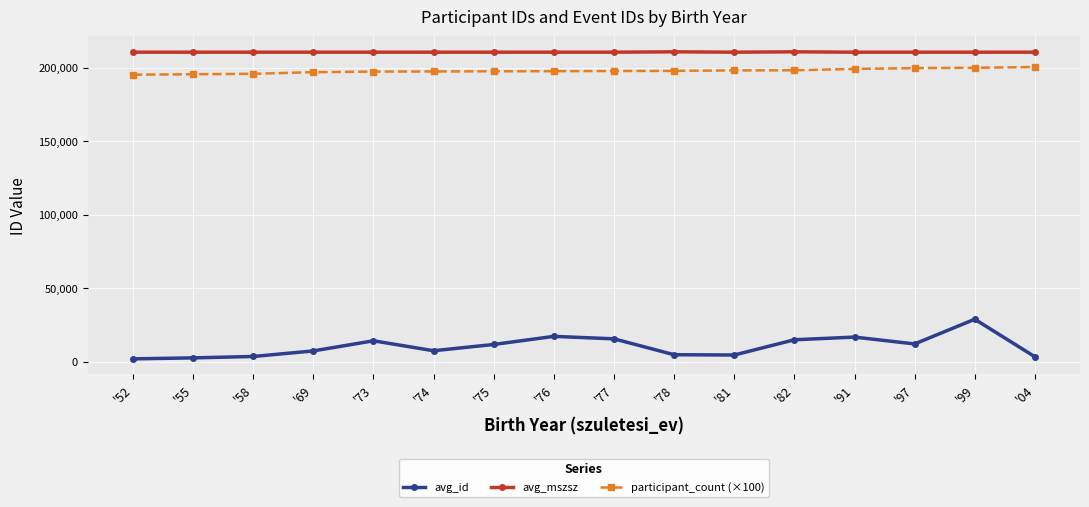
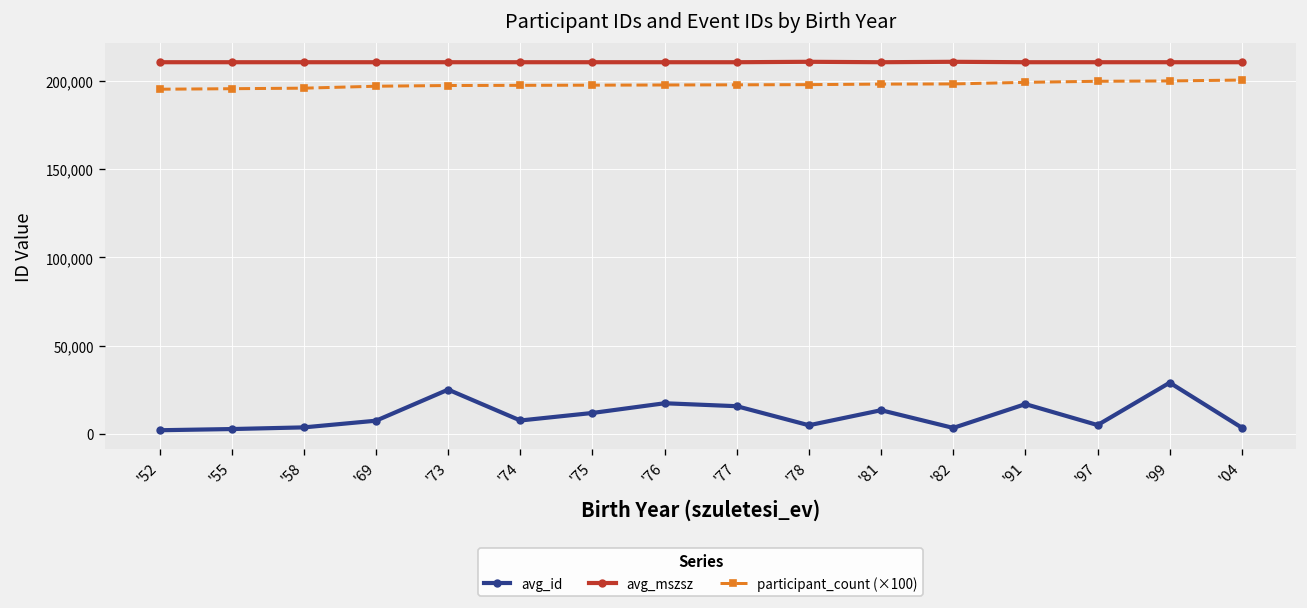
avg_id, '73: 14,000 -> 25,000
avg_id, '81: 5,000 -> 14,000
avg_id, '82: 15,000 -> 4,000
avg_id, '97: 12,000 -> 5,000
